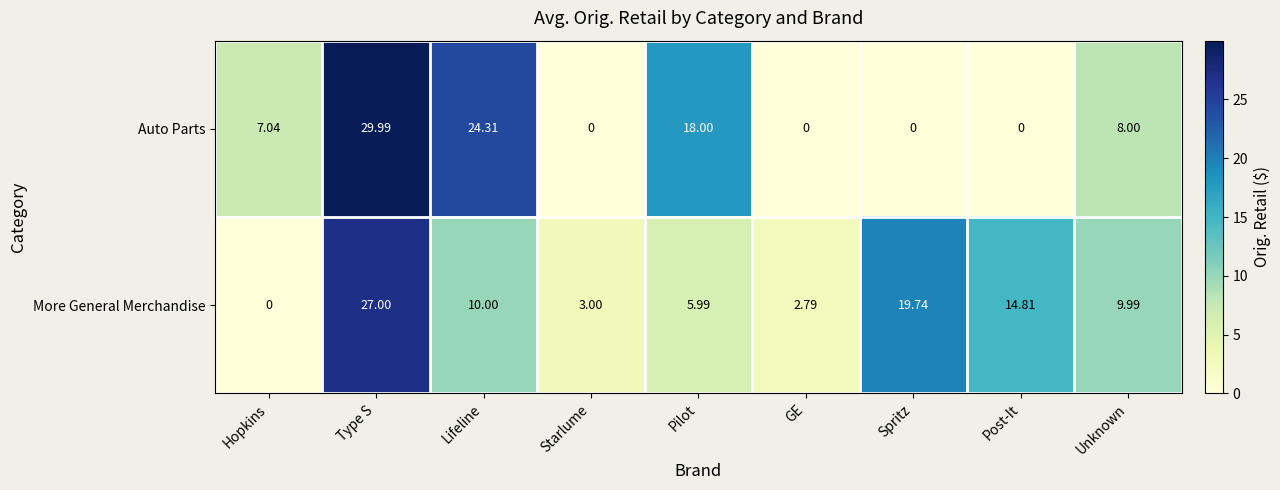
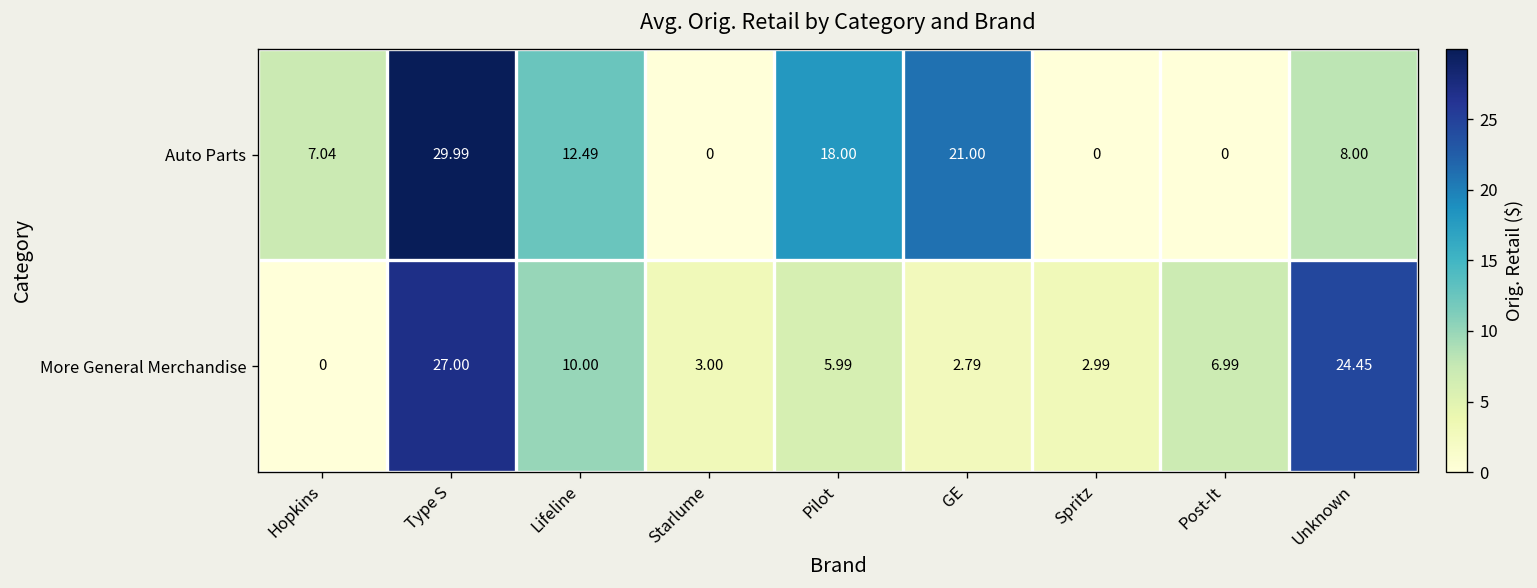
Auto Parts, Lifeline: 24.31 -> 12.49
Auto Parts, GE: 0 -> 21.00
More General Merchandise, Spritz: 19.74 -> 2.99
More General Merchandise, Post-It: 14.81 -> 6.99
More General Merchandise, Unknown: 9.99 -> 24.45
